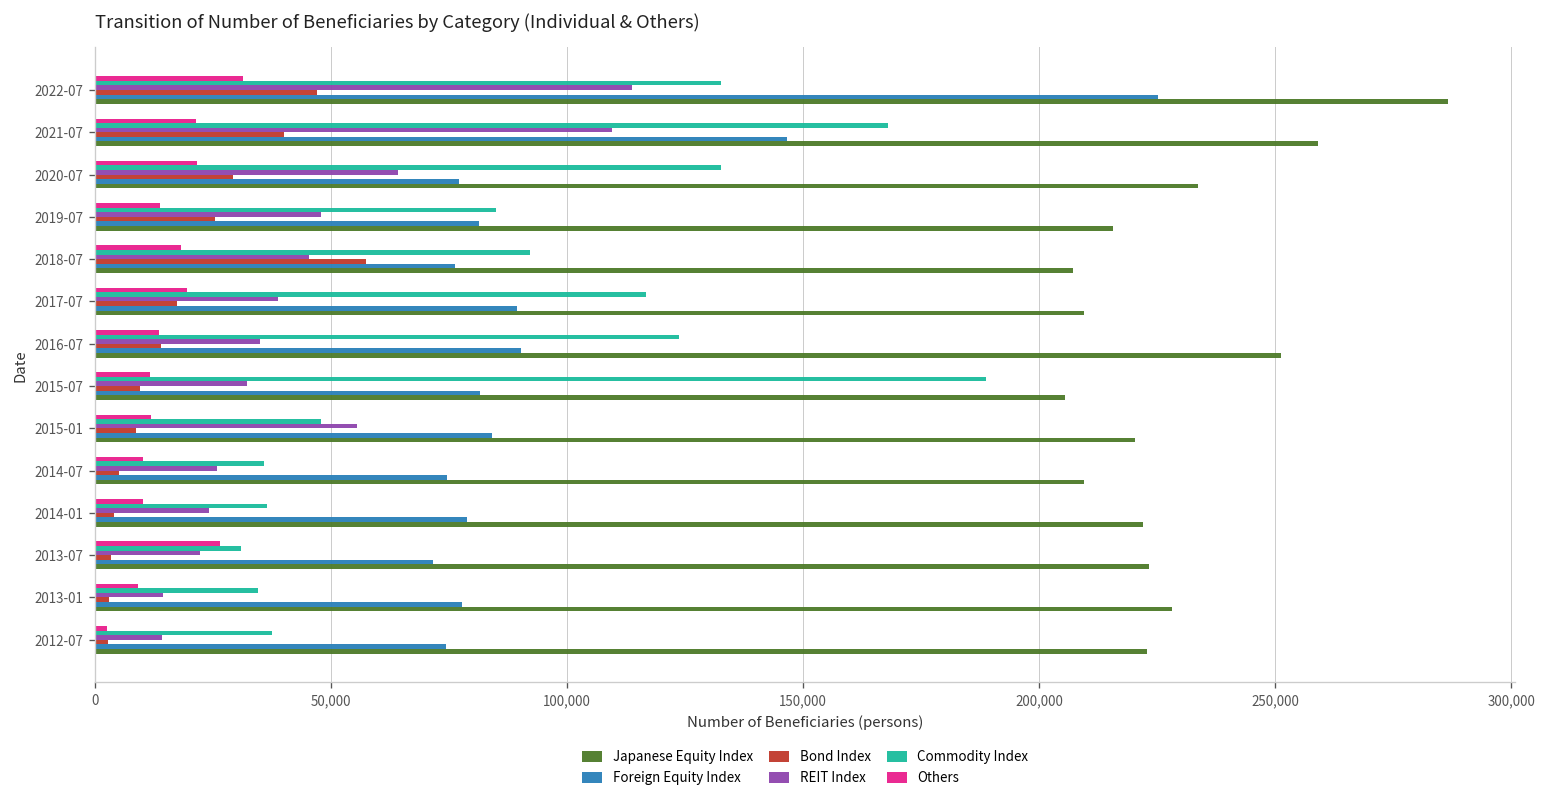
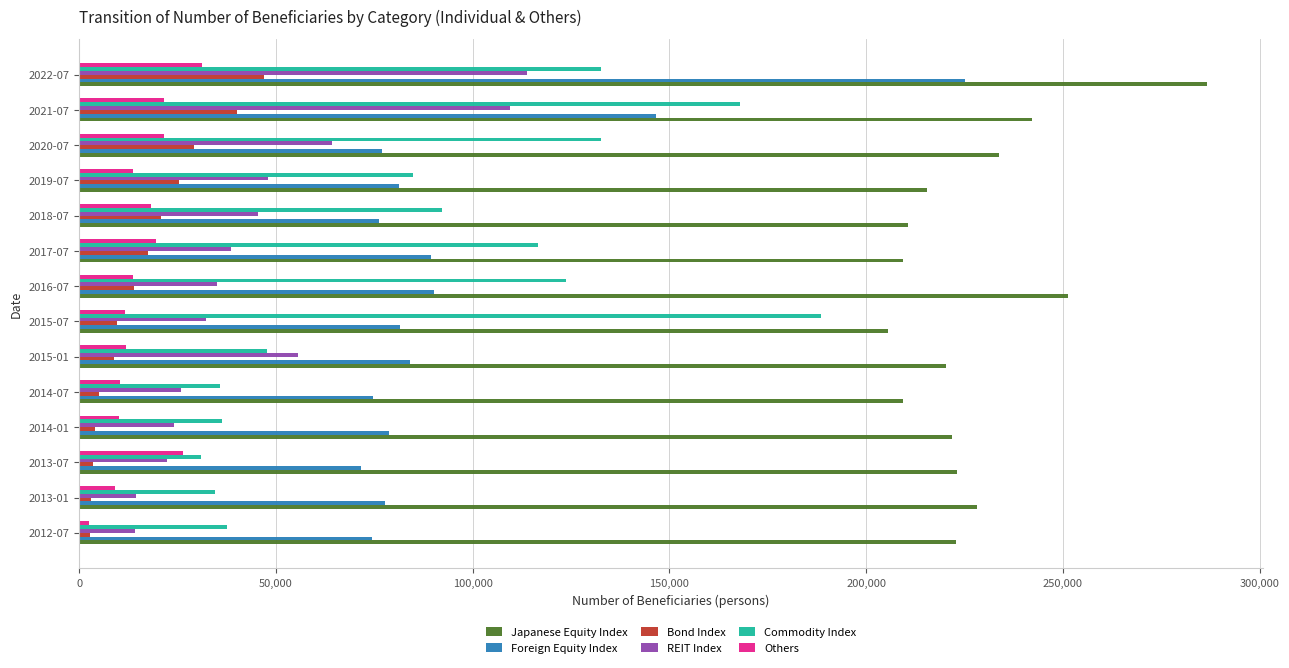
Japanese Equity Index, 2021-07: 259,000 -> 242,000
Bond Index, 2018-07: 57,000 -> 21,000
Japanese Equity Index, 2018-07: 207,000 -> 211,000
